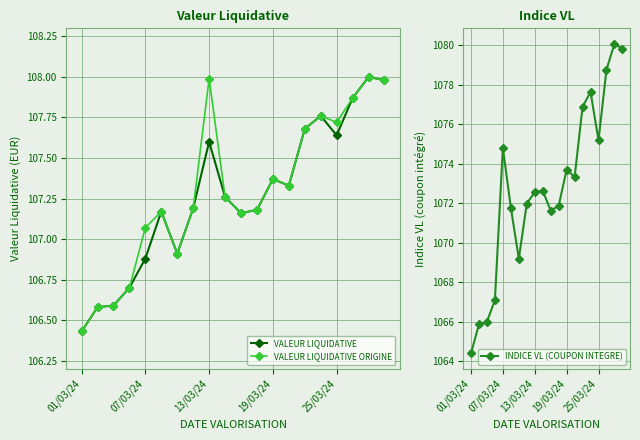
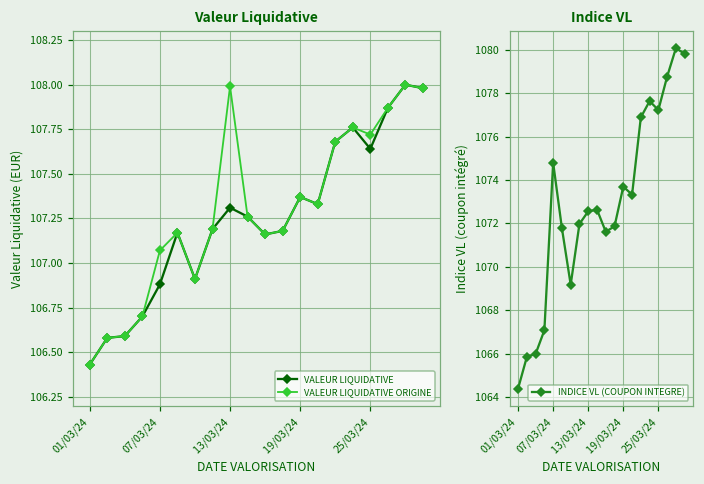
Valeur Liquidative, VALEUR LIQUIDATIVE, 13/03/24: 107.60 -> 107.31
Indice VL, 25/03/24: 1075.2 -> 1077.2
